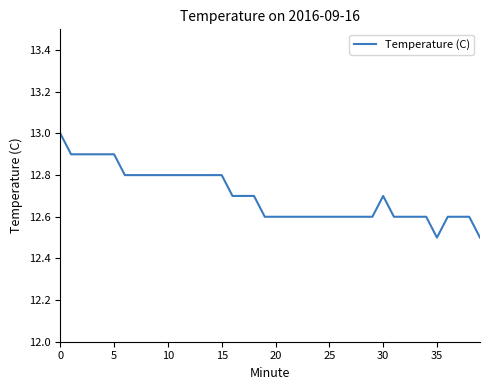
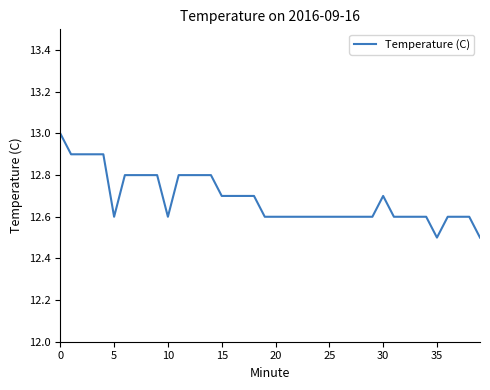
5: 12.9 -> 12.6
10: 12.8 -> 12.6
15: 12.8 -> 12.7
